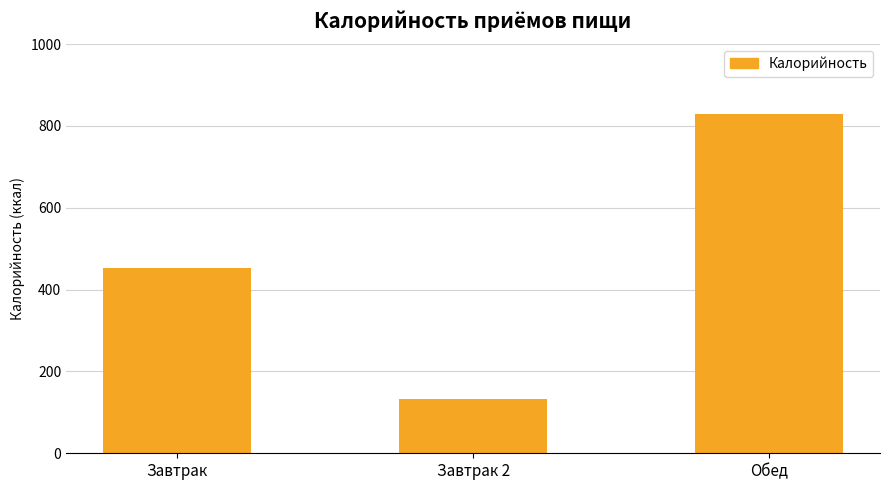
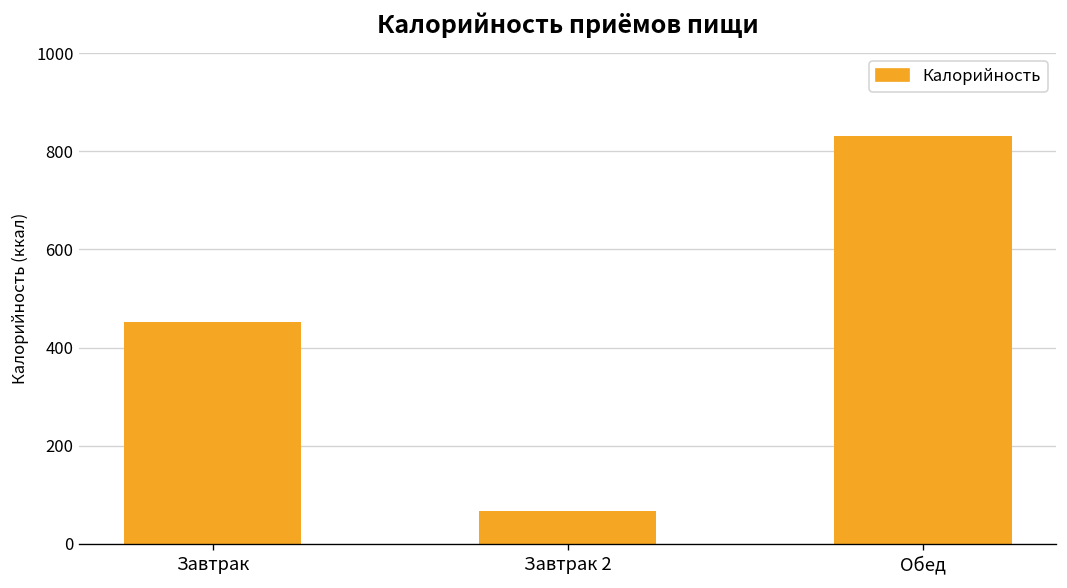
Завтрак 2: 130 -> 70
